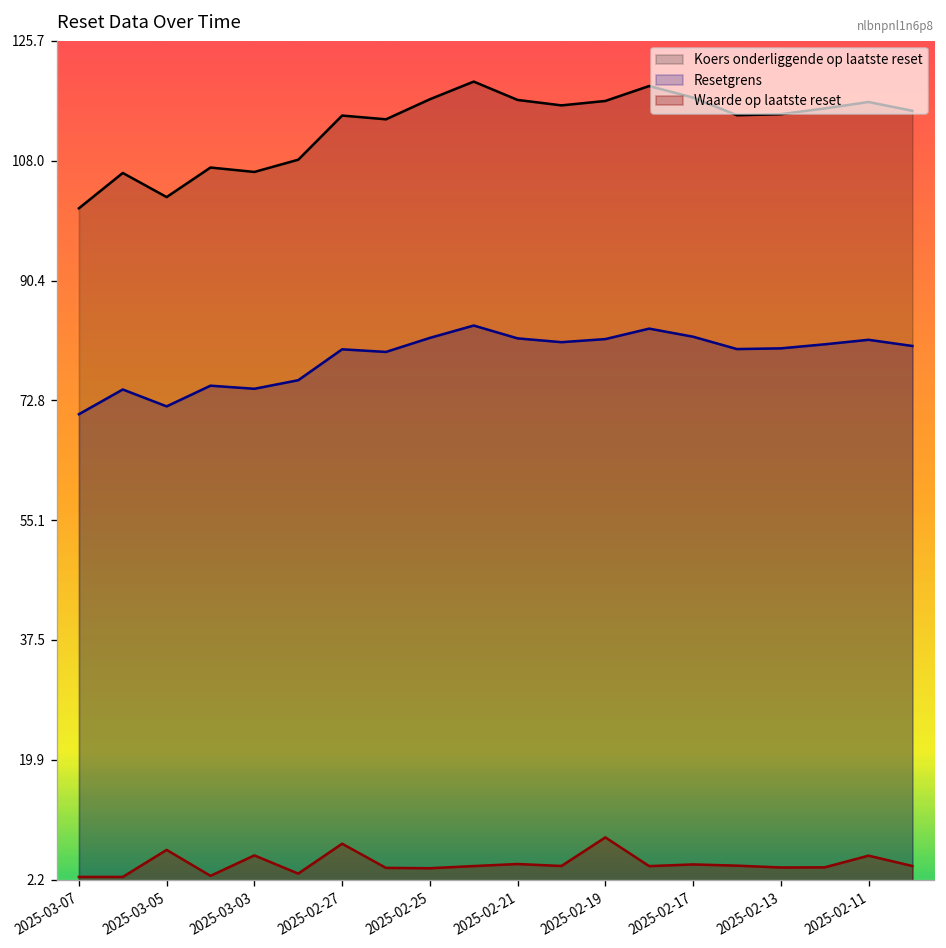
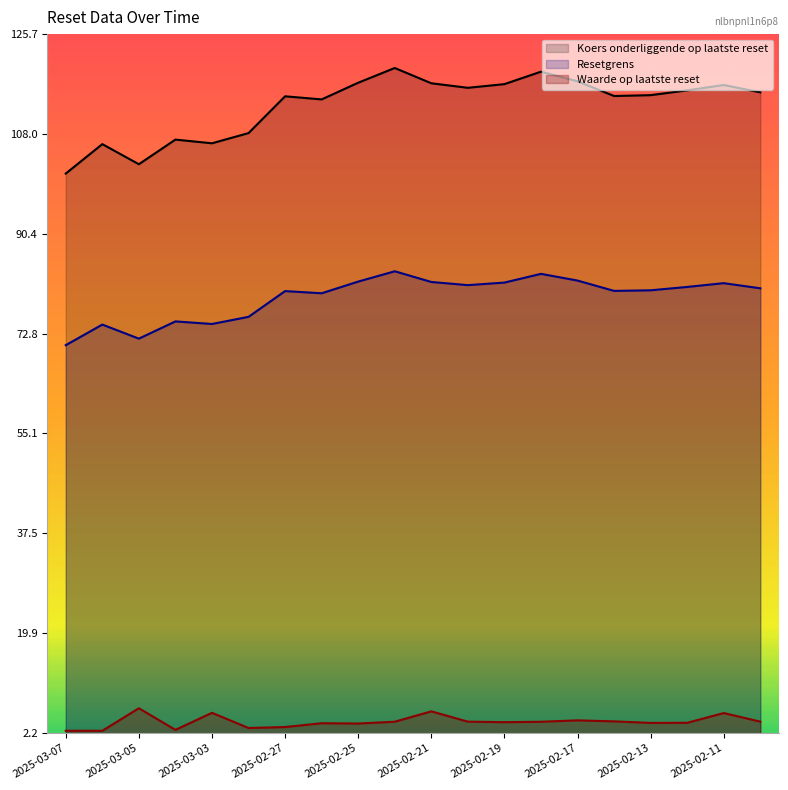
Waarde op laatste reset, 2025-02-27: 8 -> 3
Waarde op laatste reset, 2025-02-21: 5 -> 6
Waarde op laatste reset, 2025-02-19: 8 -> 4
